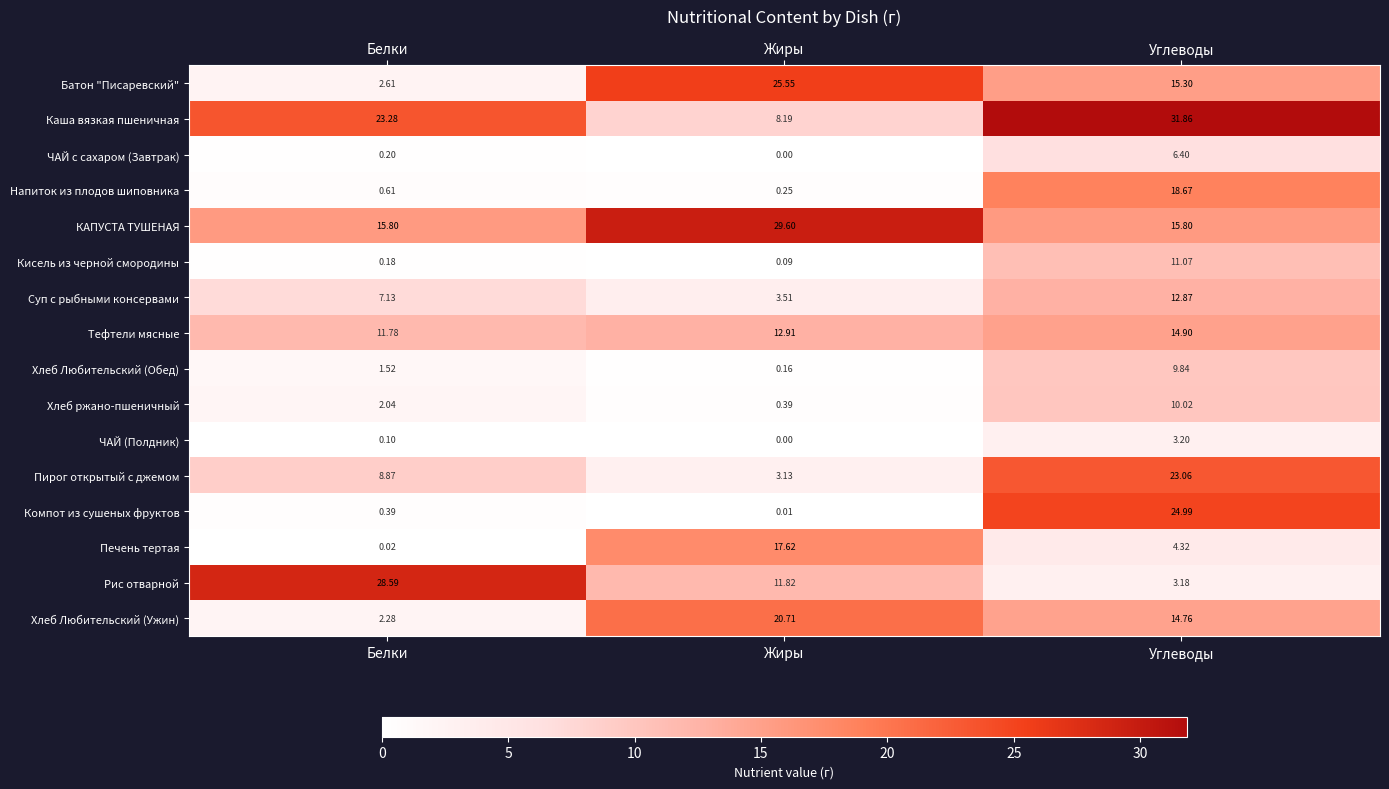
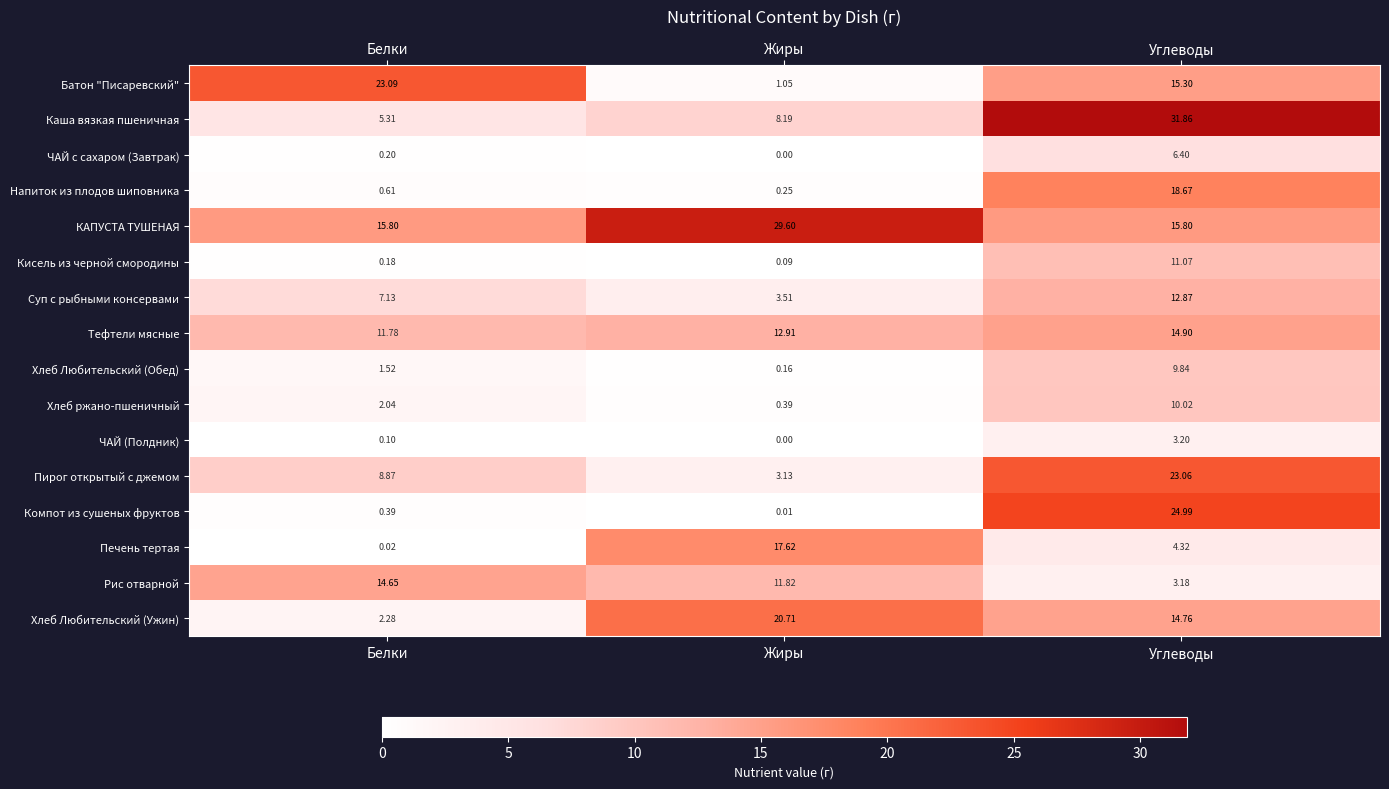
Батон "Писаревский", Белки: 2.61 -> 23.09
Батон "Писаревский", Жиры: 25.55 -> 1.05
Каша вязкая пшеничная, Белки: 23.28 -> 5.31
Рис отварной, Белки: 28.59 -> 14.65
